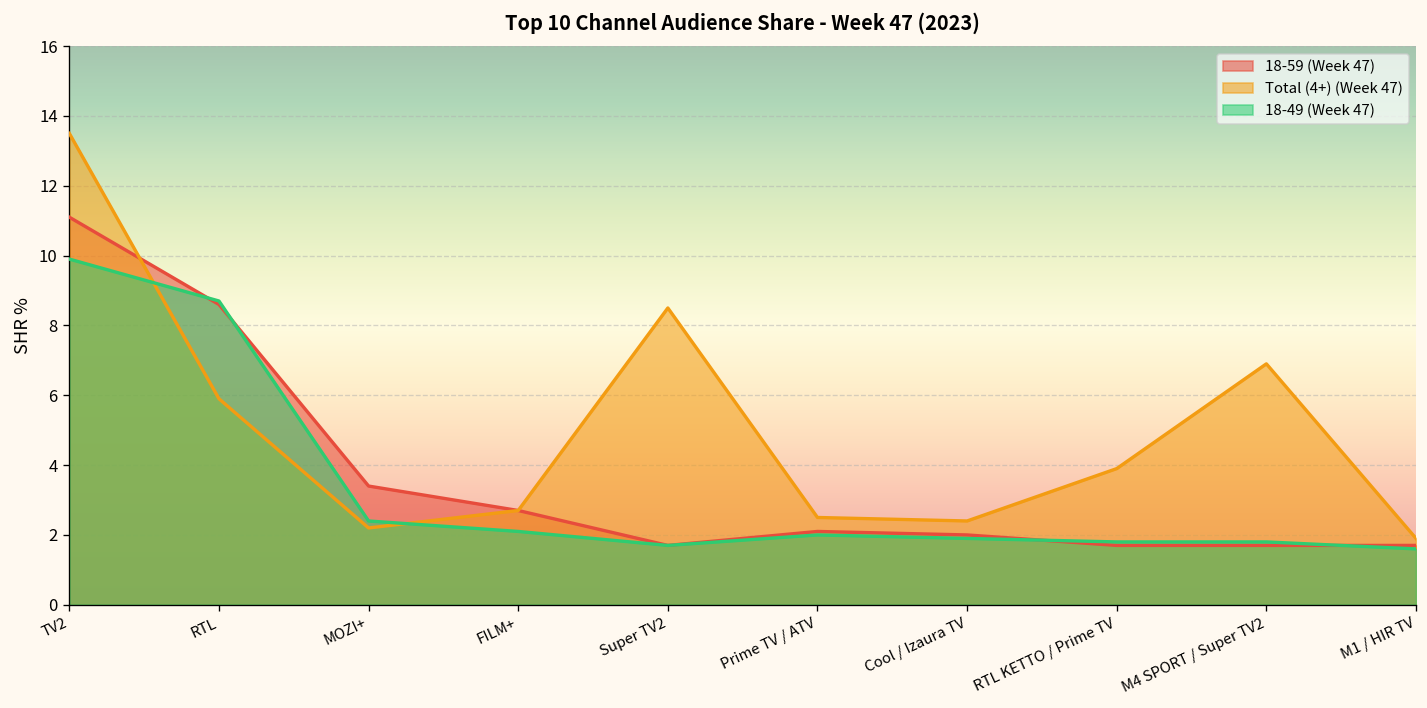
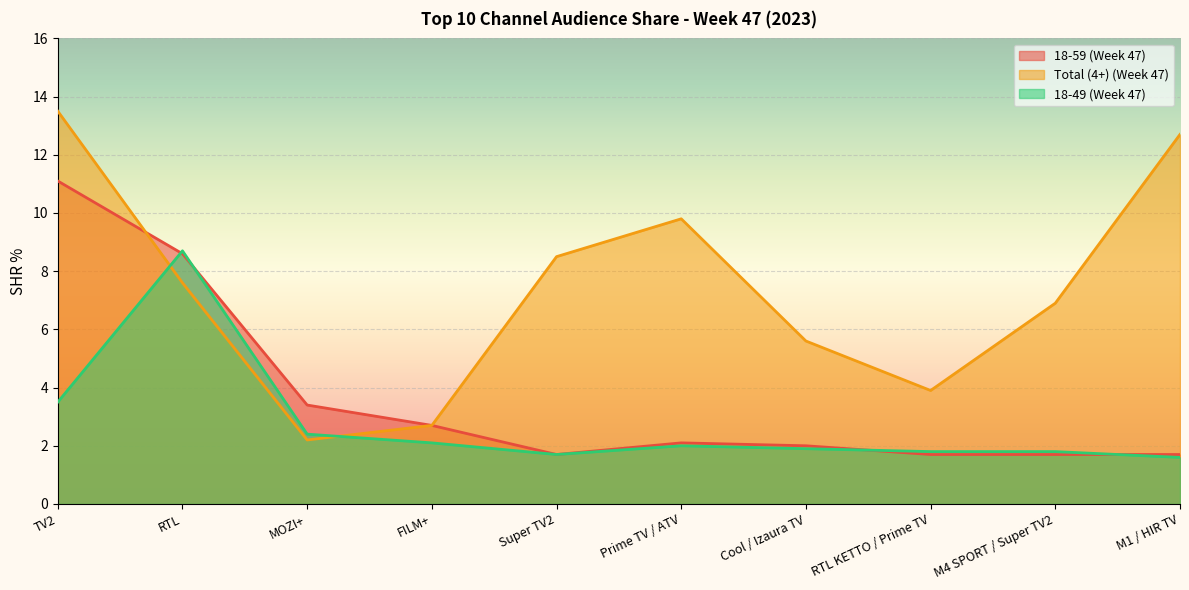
18-49 (Week 47), TV2: 9.9 -> 3.5
Total (4+) (Week 47), RTL: 5.9 -> 7.6
Total (4+) (Week 47), Prime TV / ATV: 2.5 -> 9.8
Total (4+) (Week 47), Cool / Izaura TV: 2.4 -> 5.6
Total (4+) (Week 47), M1 / HIR TV: 1.9 -> 12.7
